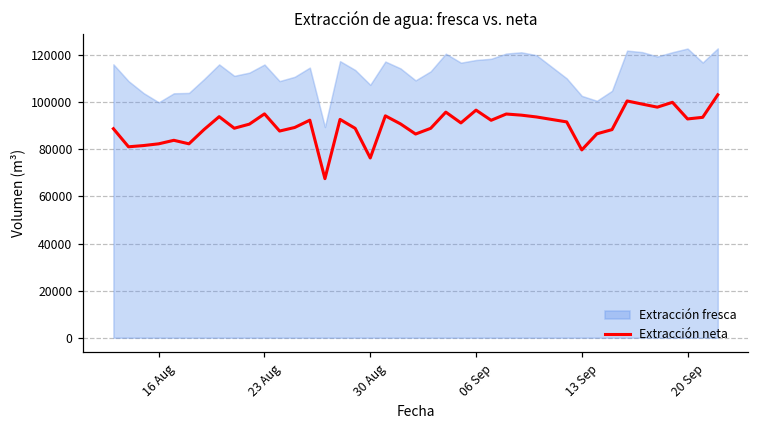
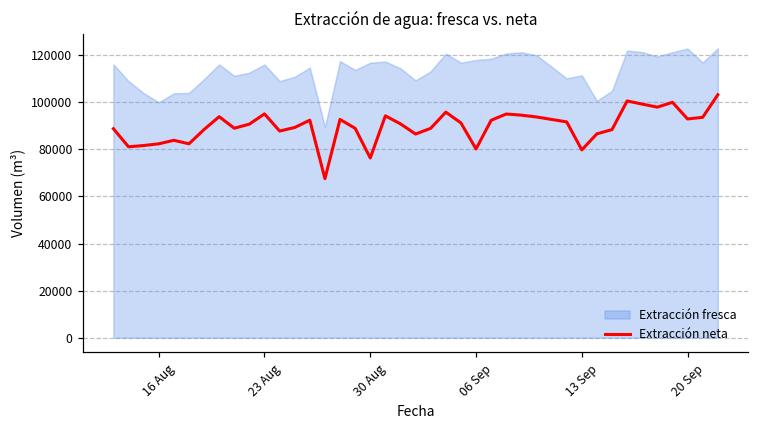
Extracción fresca, 30 Aug: 107000 -> 117000
Extracción neta, 06 Sep: 97000 -> 80000
Extracción fresca, 13 Sep: 103000 -> 111000
